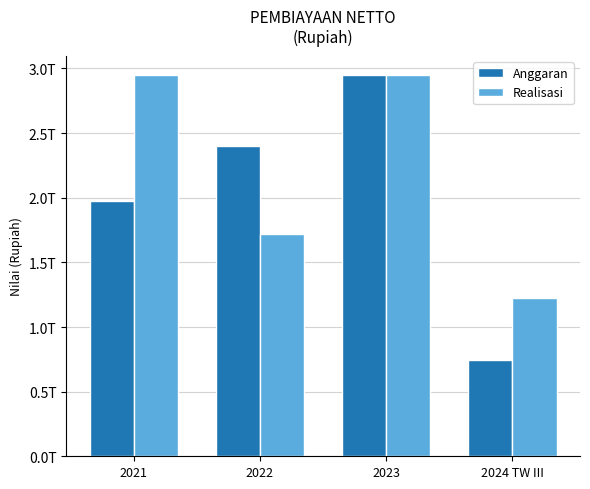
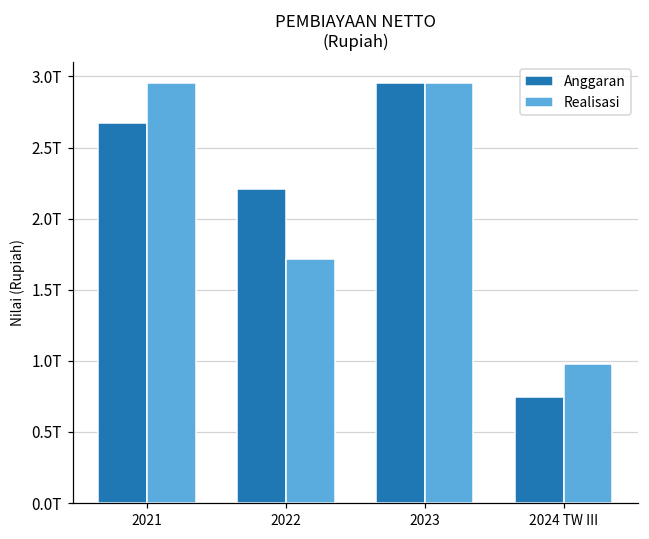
Anggaran, 2021: 1.97T -> 2.67T
Anggaran, 2022: 2.40T -> 2.21T
Realisasi, 2024 TW III: 1.22T -> 0.98T
